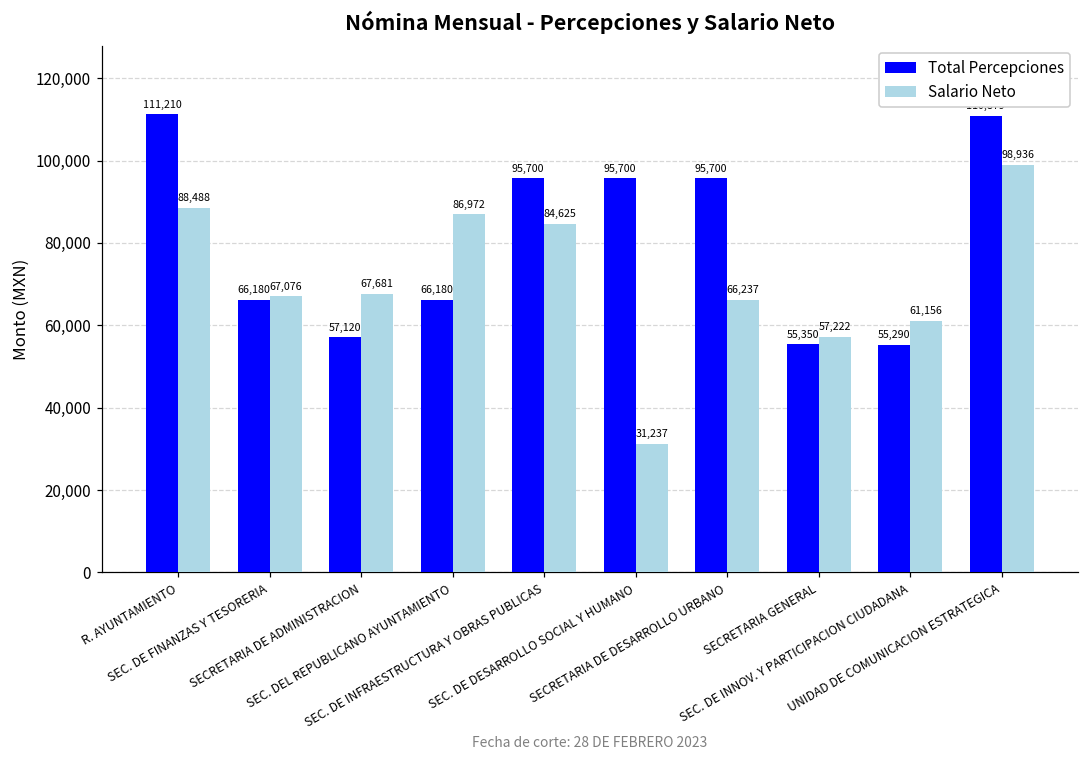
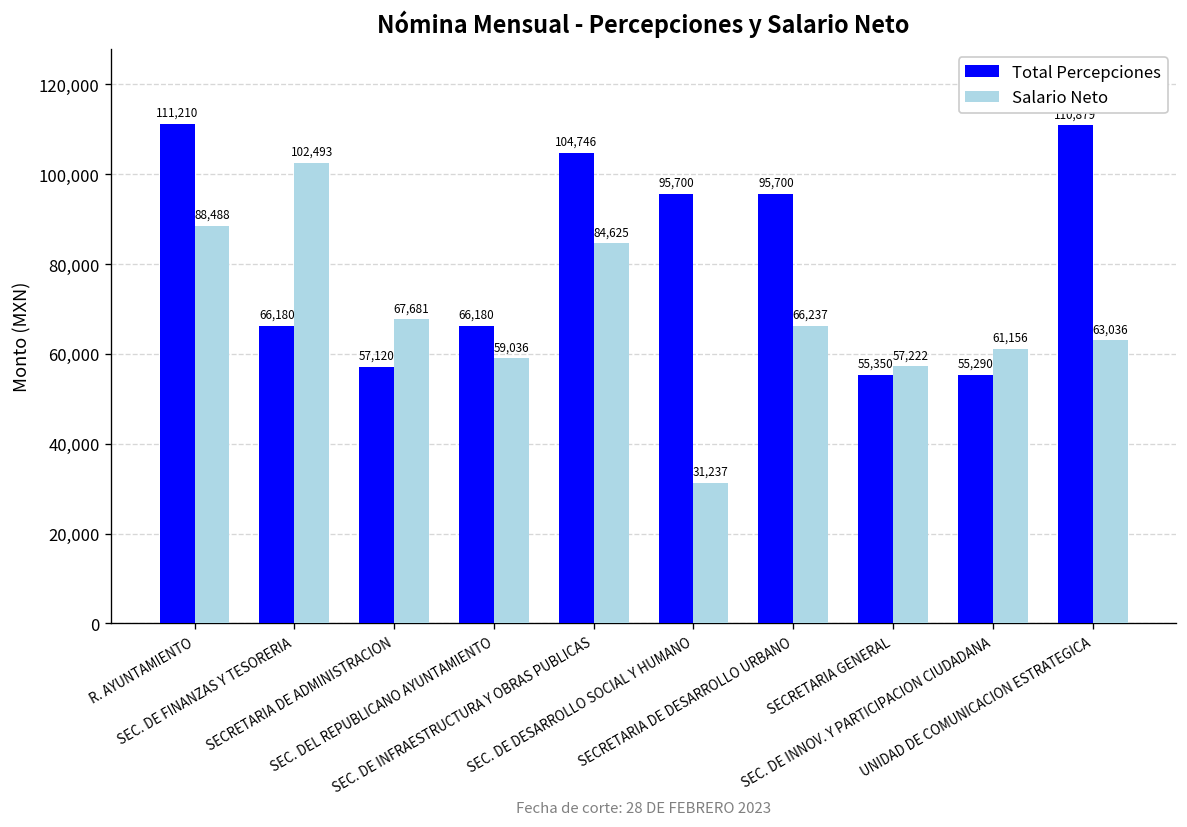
Salario Neto, SEC. DE FINANZAS Y TESORERIA: 67,076 -> 102,493
Salario Neto, SEC. DEL REPUBLICANO AYUNTAMIENTO: 86,972 -> 59,036
Total Percepciones, SEC. DE INFRAESTRUCTURA Y OBRAS PUBLICAS: 95,700 -> 104,746
Salario Neto, UNIDAD DE COMUNICACION ESTRATEGICA: 98,936 -> 63,036
